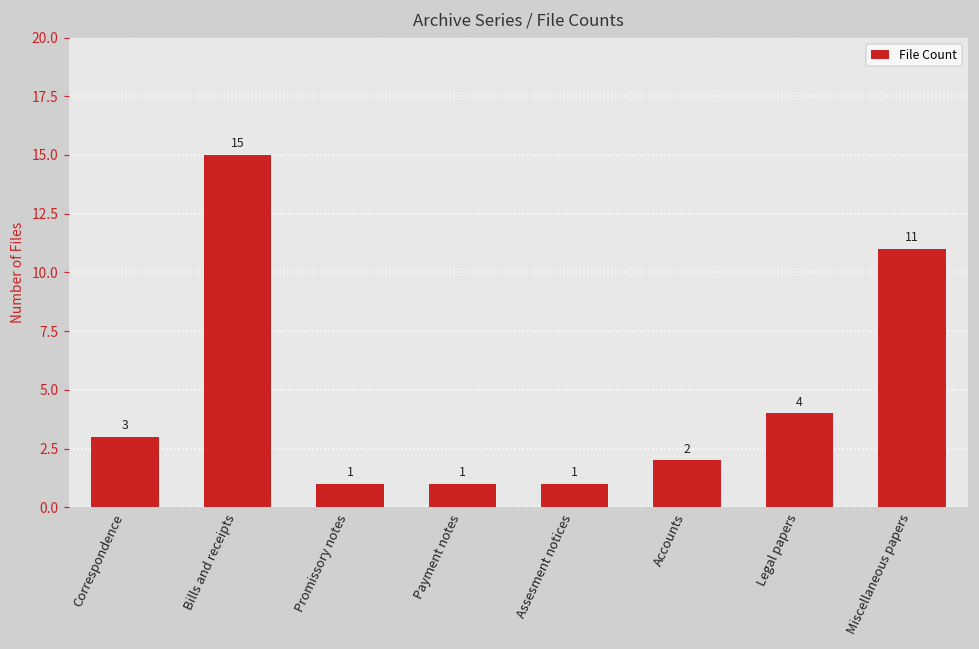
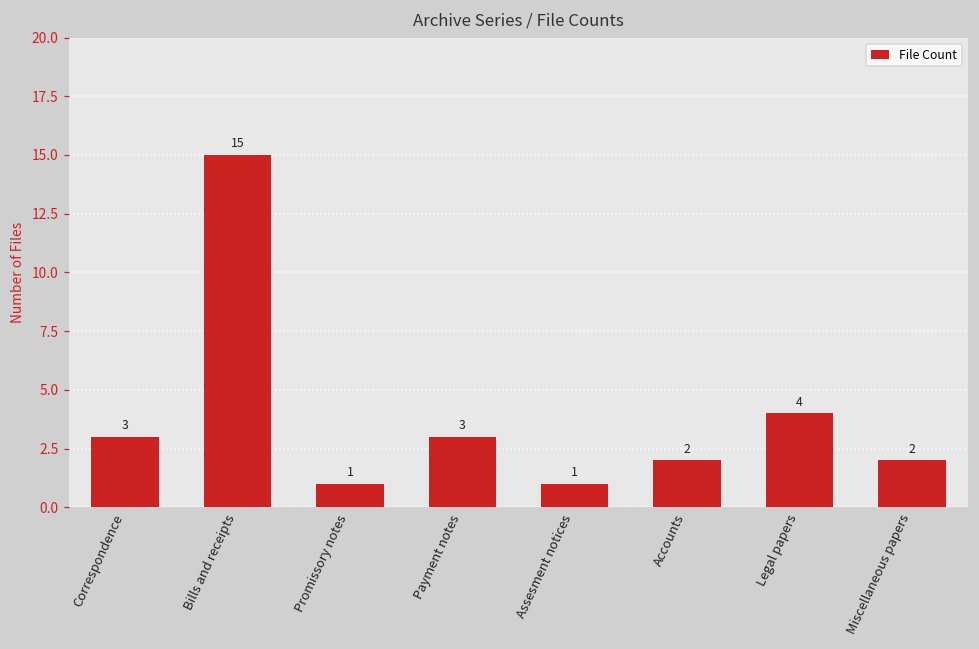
Payment notes: 1 -> 3
Miscellaneous papers: 11 -> 2
